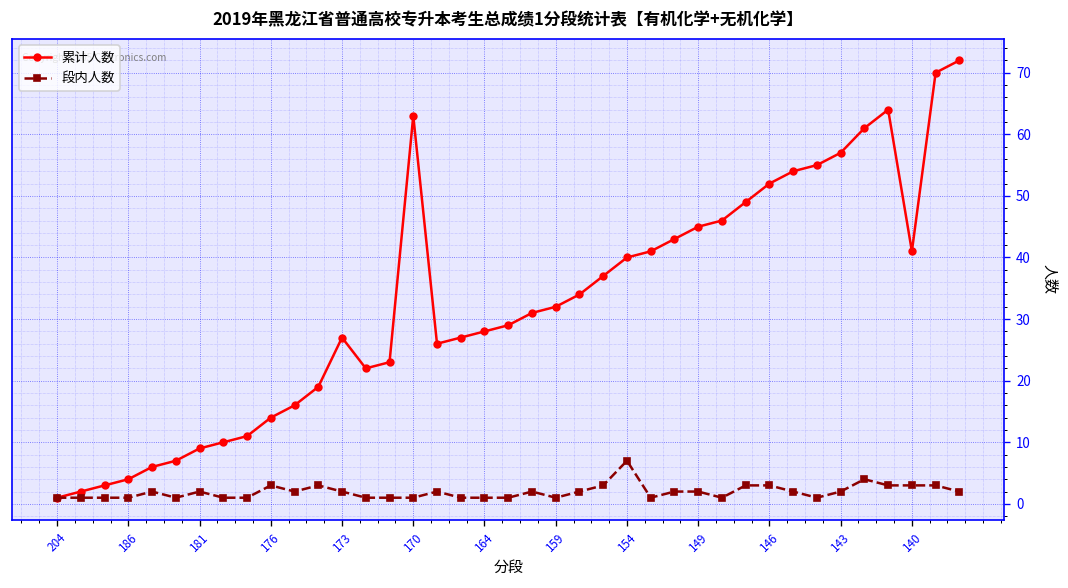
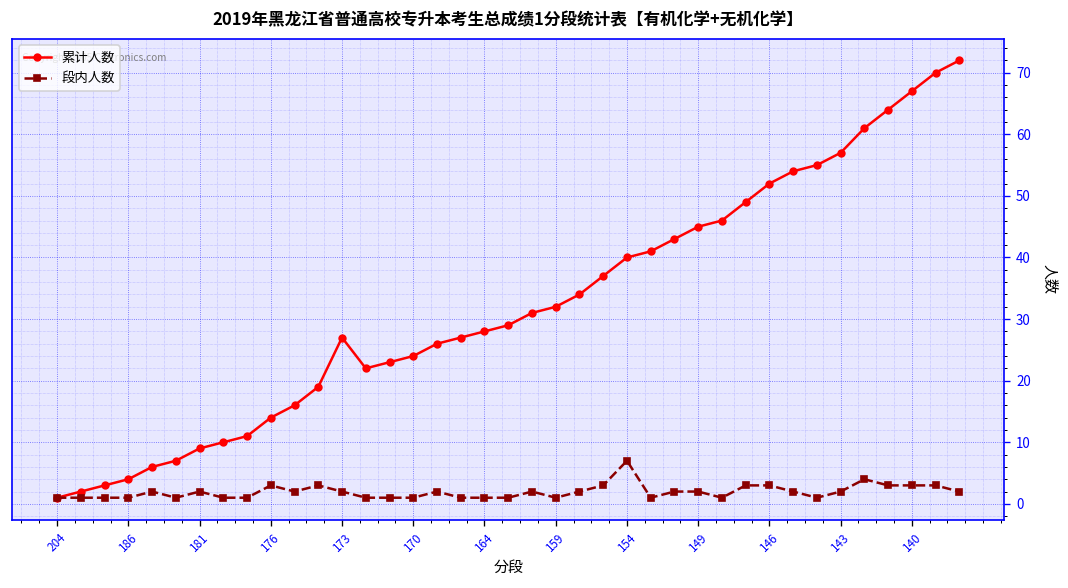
累计人数, 170: 63 -> 24
累计人数, 140: 41 -> 67
